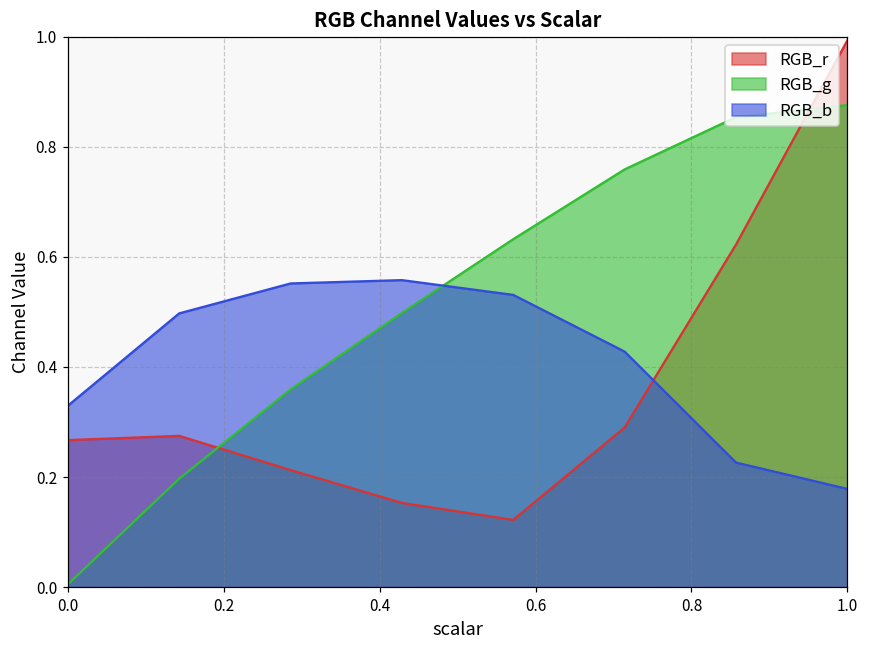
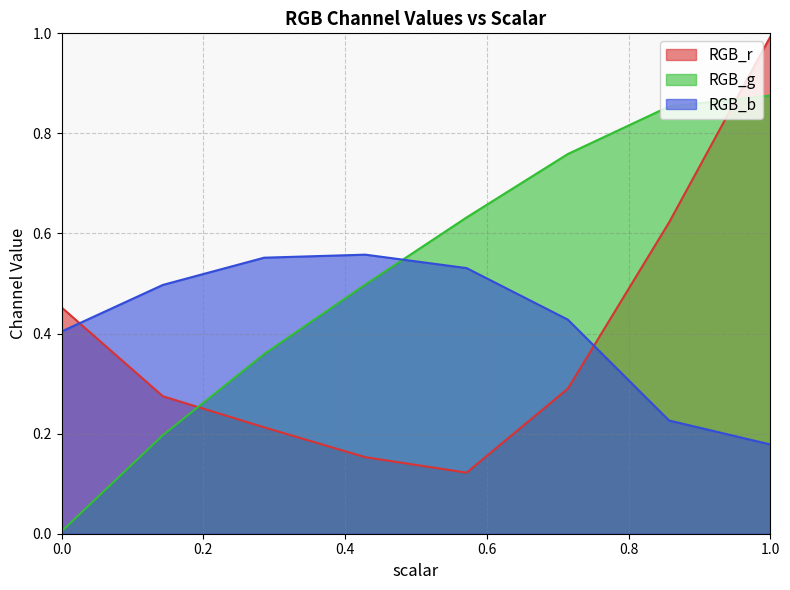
RGB_r, 0.0: 0.27 -> 0.45
RGB_b, 0.0: 0.33 -> 0.40
